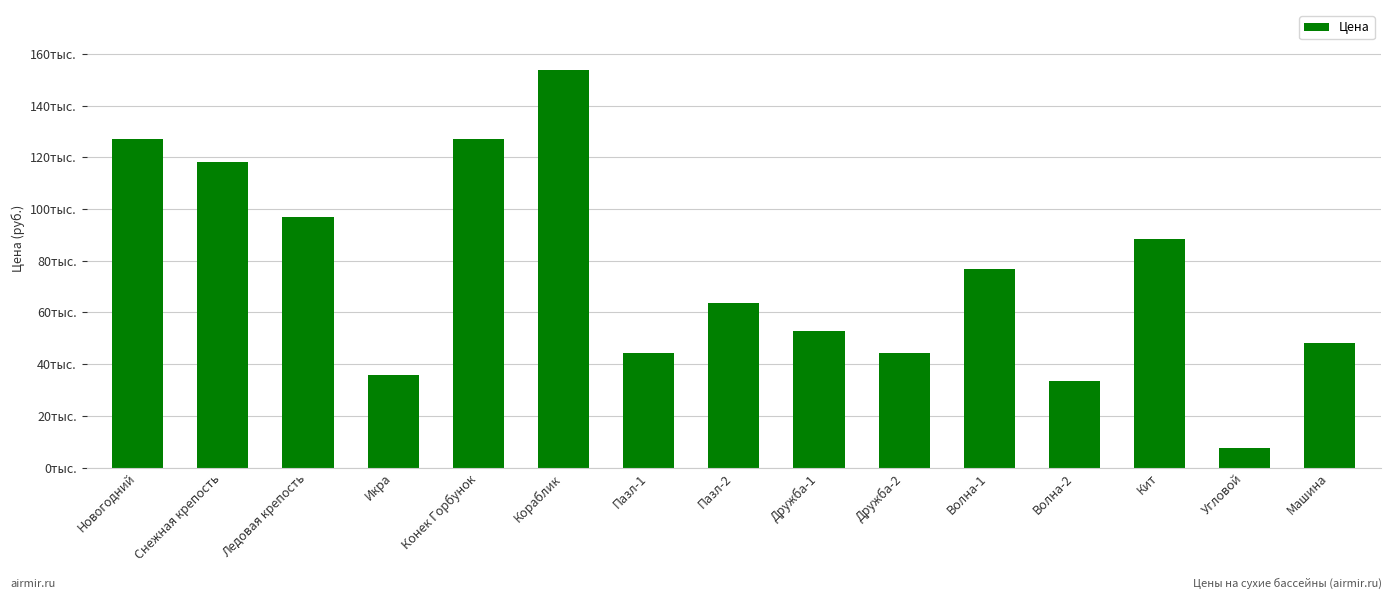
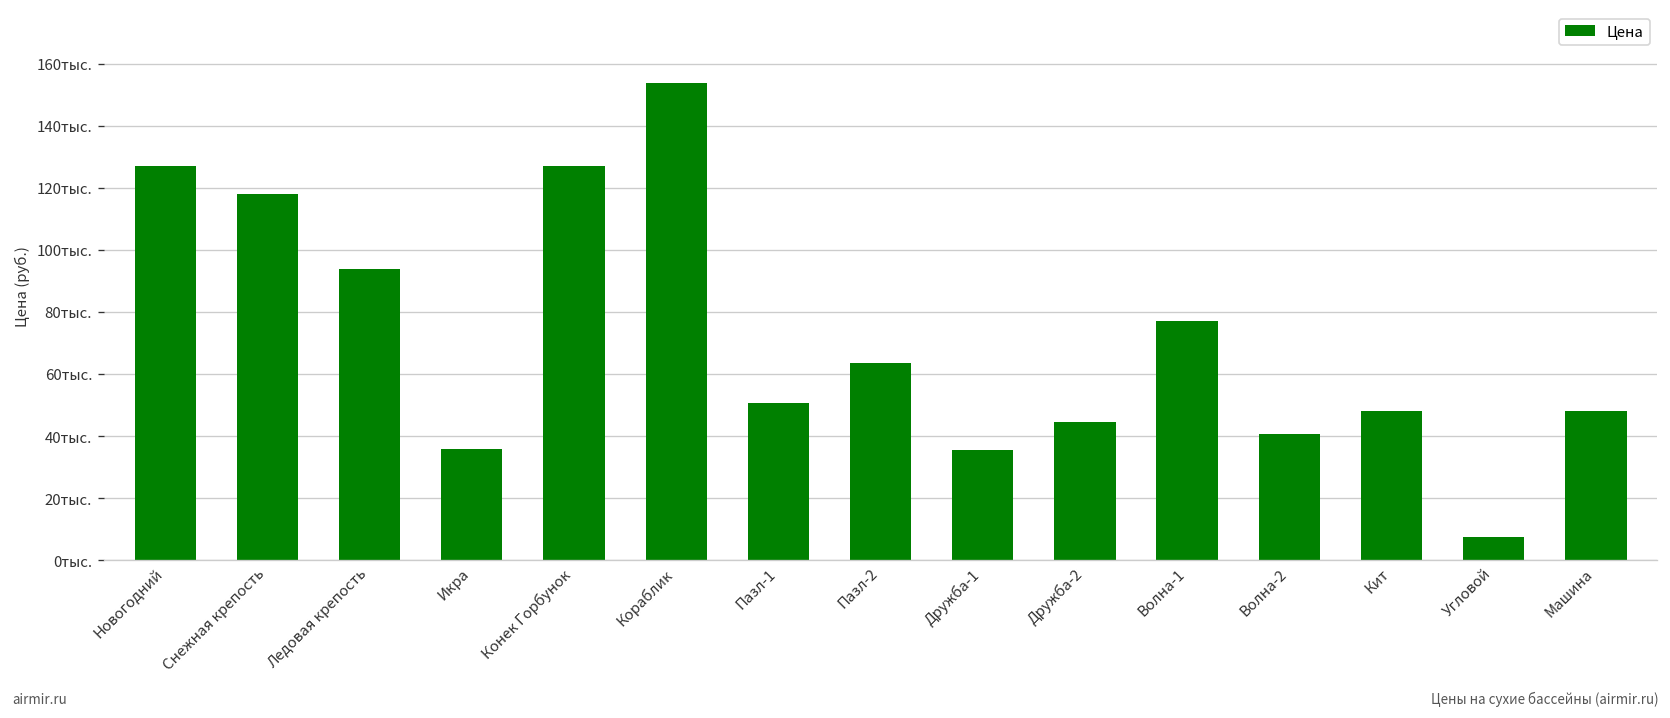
Ледовая крепость: 97тыс. -> 94тыс.
Пазл-1: 44тыс. -> 51тыс.
Дружба-1: 53тыс. -> 36тыс.
Волна-2: 33тыс. -> 41тыс.
Кит: 88тыс. -> 48тыс.
